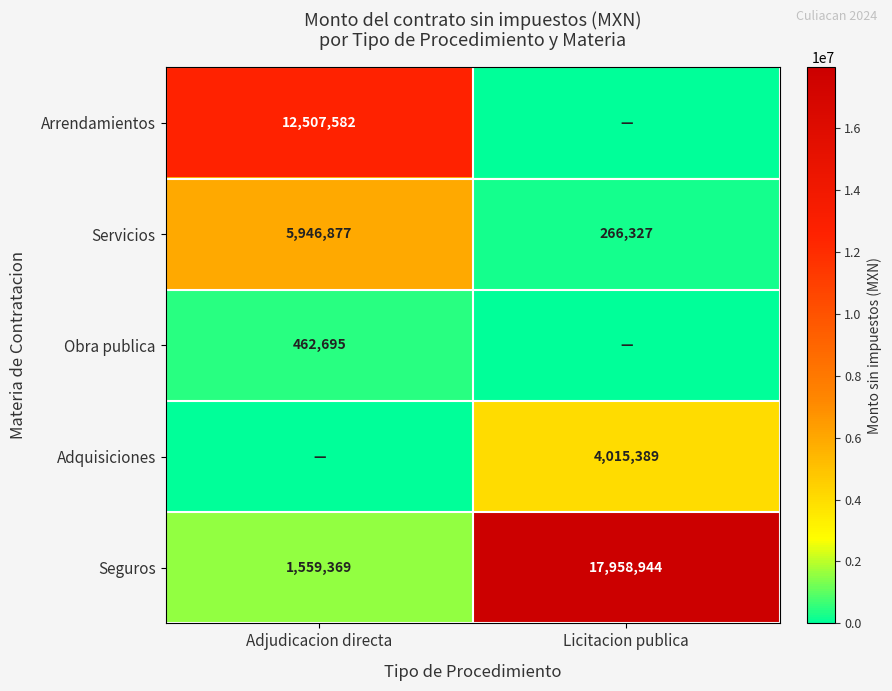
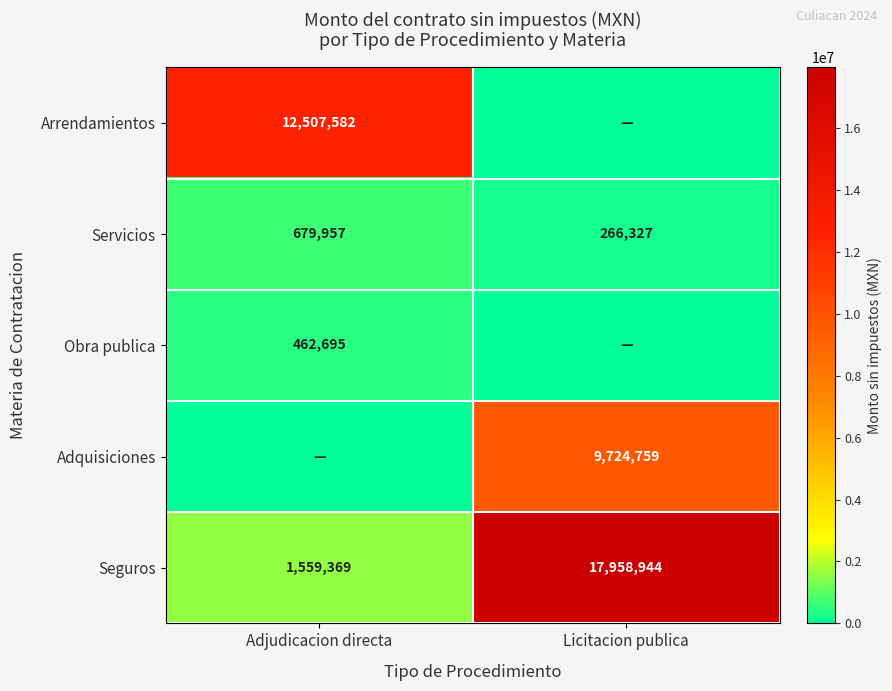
Servicios, Adjudicacion directa: 5,946,877 -> 679,957
Adquisiciones, Licitacion publica: 4,015,389 -> 9,724,759
